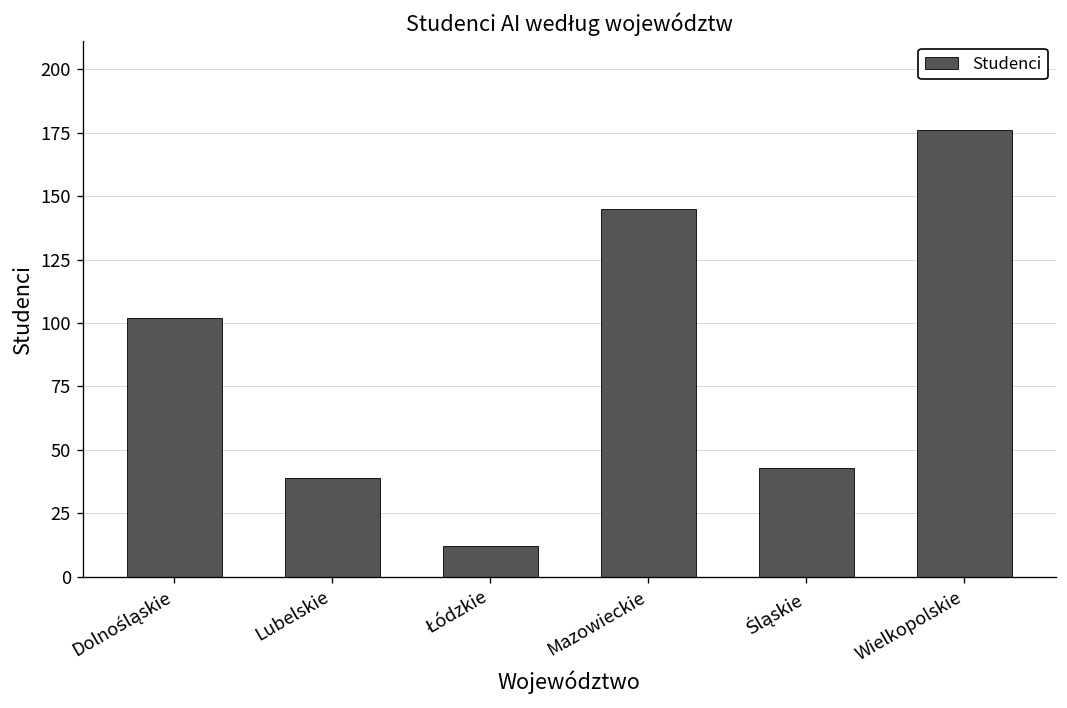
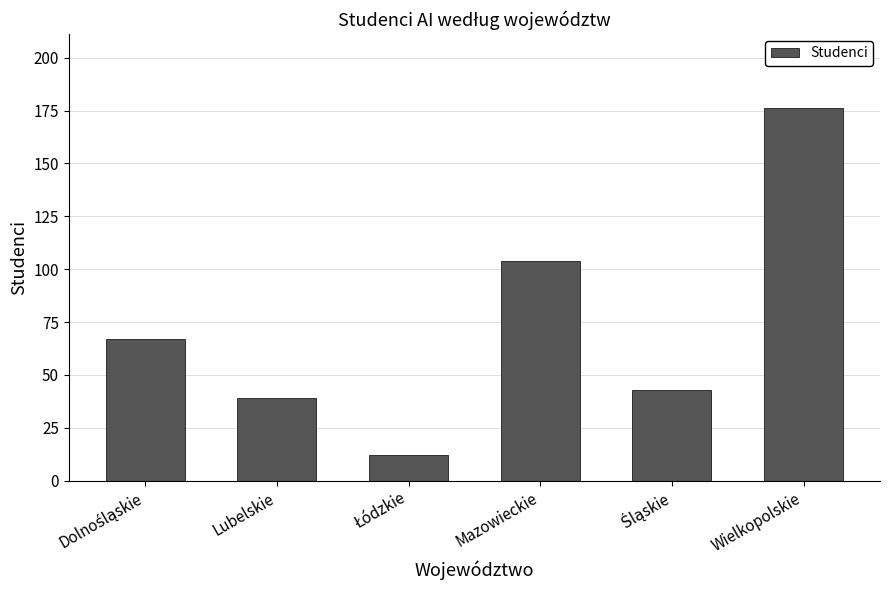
Dolnośląskie: 102 -> 67
Mazowieckie: 145 -> 104
